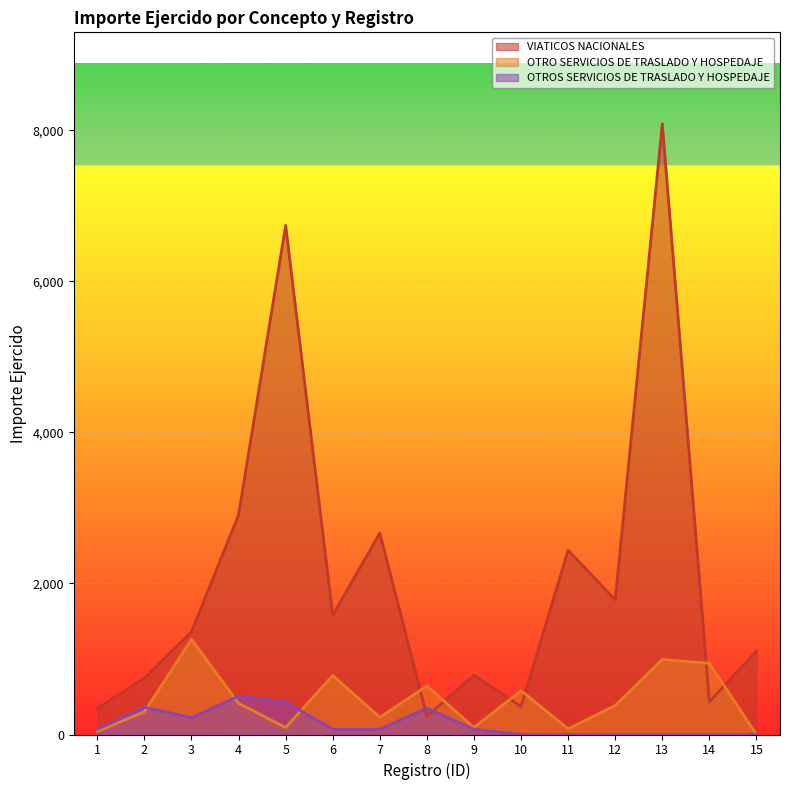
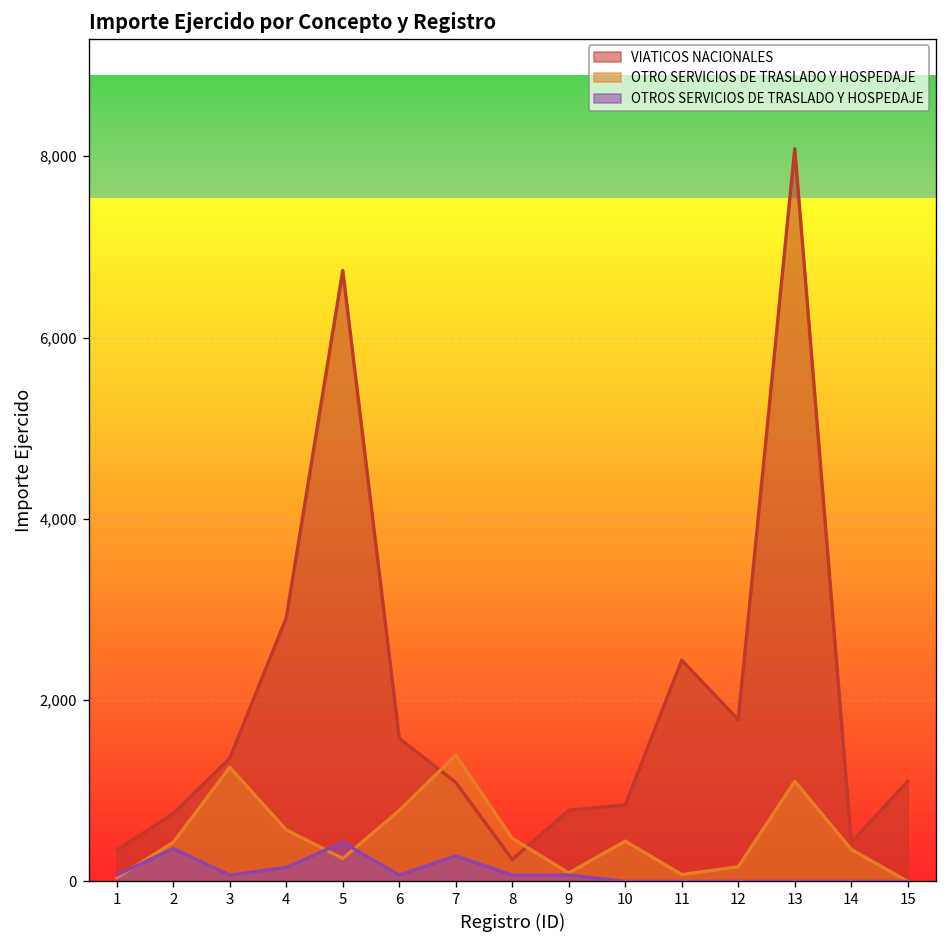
OTRO SERVICIOS DE TRASLADO Y HOSPEDAJE, 2: 300 -> 400
OTROS SERVICIOS DE TRASLADO Y HOSPEDAJE, 3: 200 -> 100
OTRO SERVICIOS DE TRASLADO Y HOSPEDAJE, 4: 400 -> 600
OTROS SERVICIOS DE TRASLADO Y HOSPEDAJE, 4: 500 -> 200
OTRO SERVICIOS DE TRASLADO Y HOSPEDAJE, 5: 100 -> 300
VIATICOS NACIONALES, 7: 2,700 -> 1,100
OTRO SERVICIOS DE TRASLADO Y HOSPEDAJE, 7: 200 -> 1,400
OTROS SERVICIOS DE TRASLADO Y HOSPEDAJE, 7: 100 -> 300
OTRO SERVICIOS DE TRASLADO Y HOSPEDAJE, 8: 600 -> 500
OTROS SERVICIOS DE TRASLADO Y HOSPEDAJE, 8: 300 -> 100
VIATICOS NACIONALES, 10: 400 -> 800
OTRO SERVICIOS DE TRASLADO Y HOSPEDAJE, 10: 600 -> 400
OTRO SERVICIOS DE TRASLADO Y HOSPEDAJE, 12: 400 -> 200
OTRO SERVICIOS DE TRASLADO Y HOSPEDAJE, 13: 1,000 -> 1,100
OTRO SERVICIOS DE TRASLADO Y HOSPEDAJE, 14: 900 -> 400
